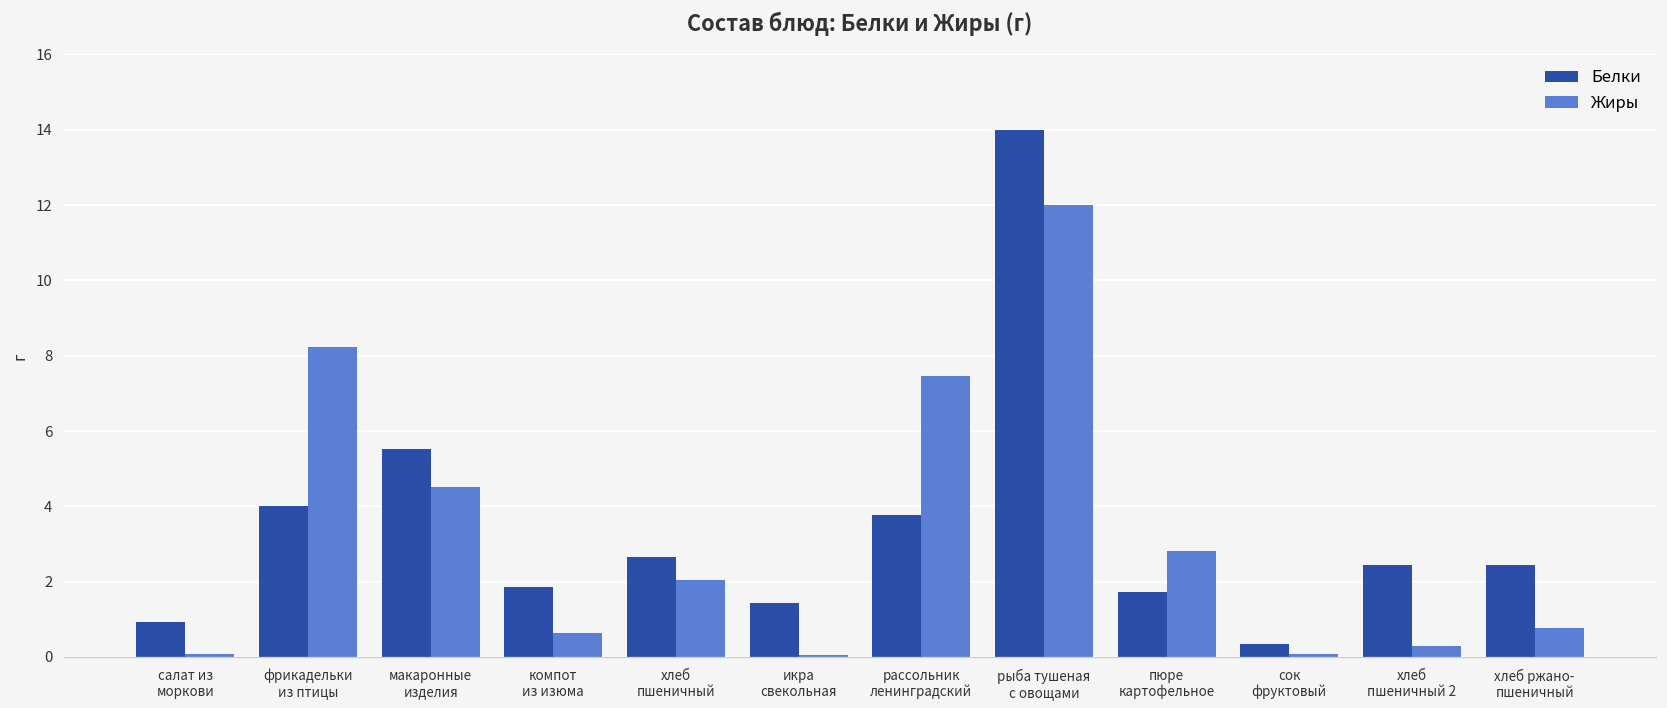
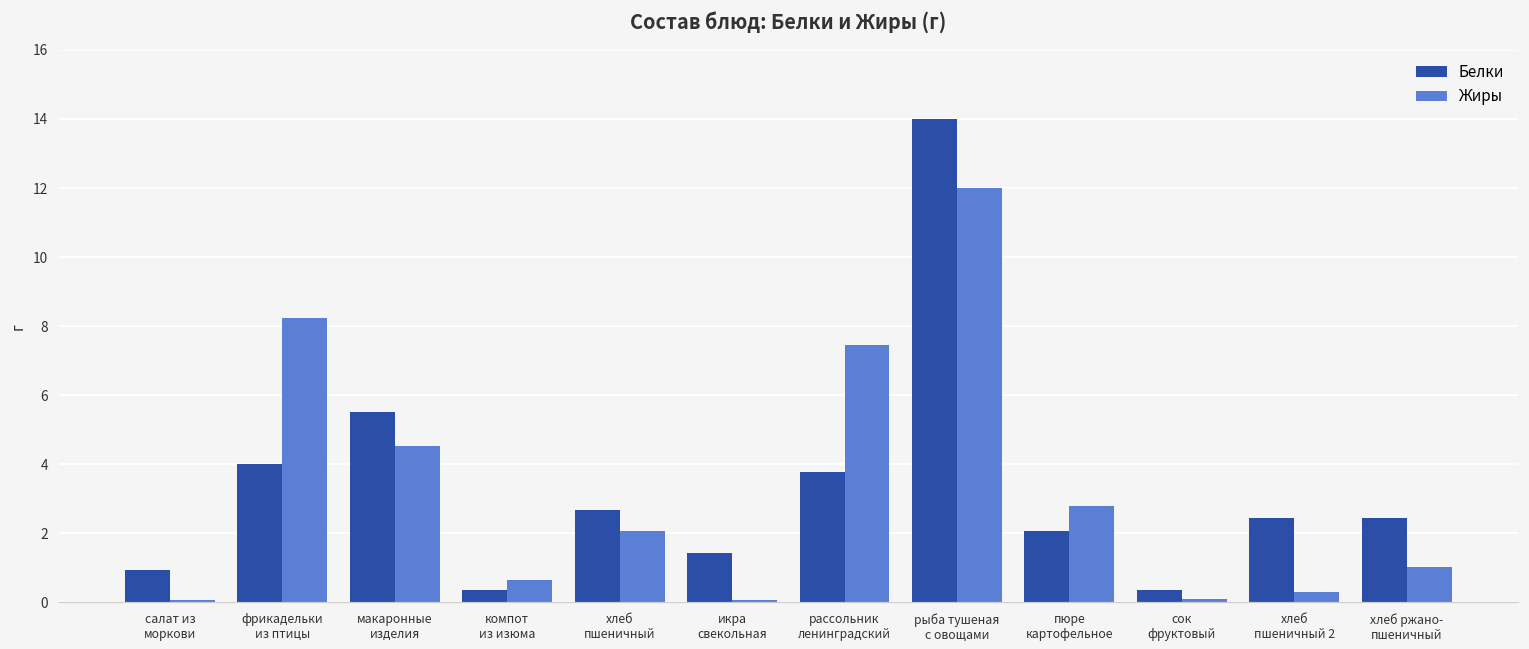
Белки, компот из изюма: 1.9 -> 0.4
Белки, пюре картофельное: 1.7 -> 2.1
Жиры, хлеб ржано- пшеничный: 0.8 -> 1.0
